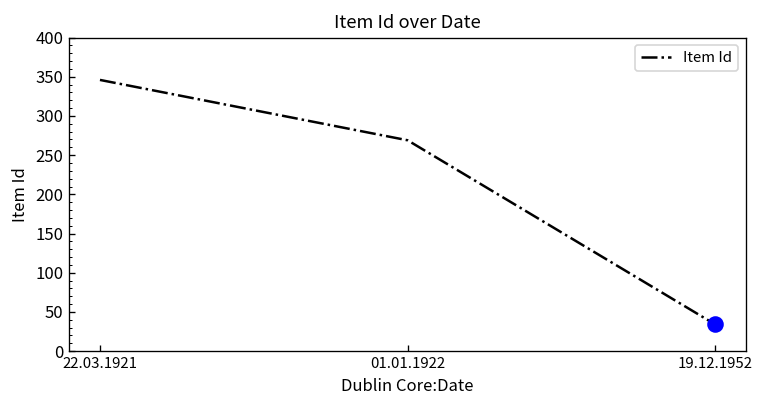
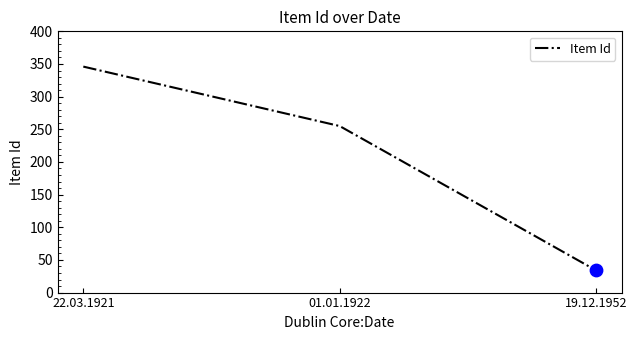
Item Id, 01.01.1922: 270 -> 260
